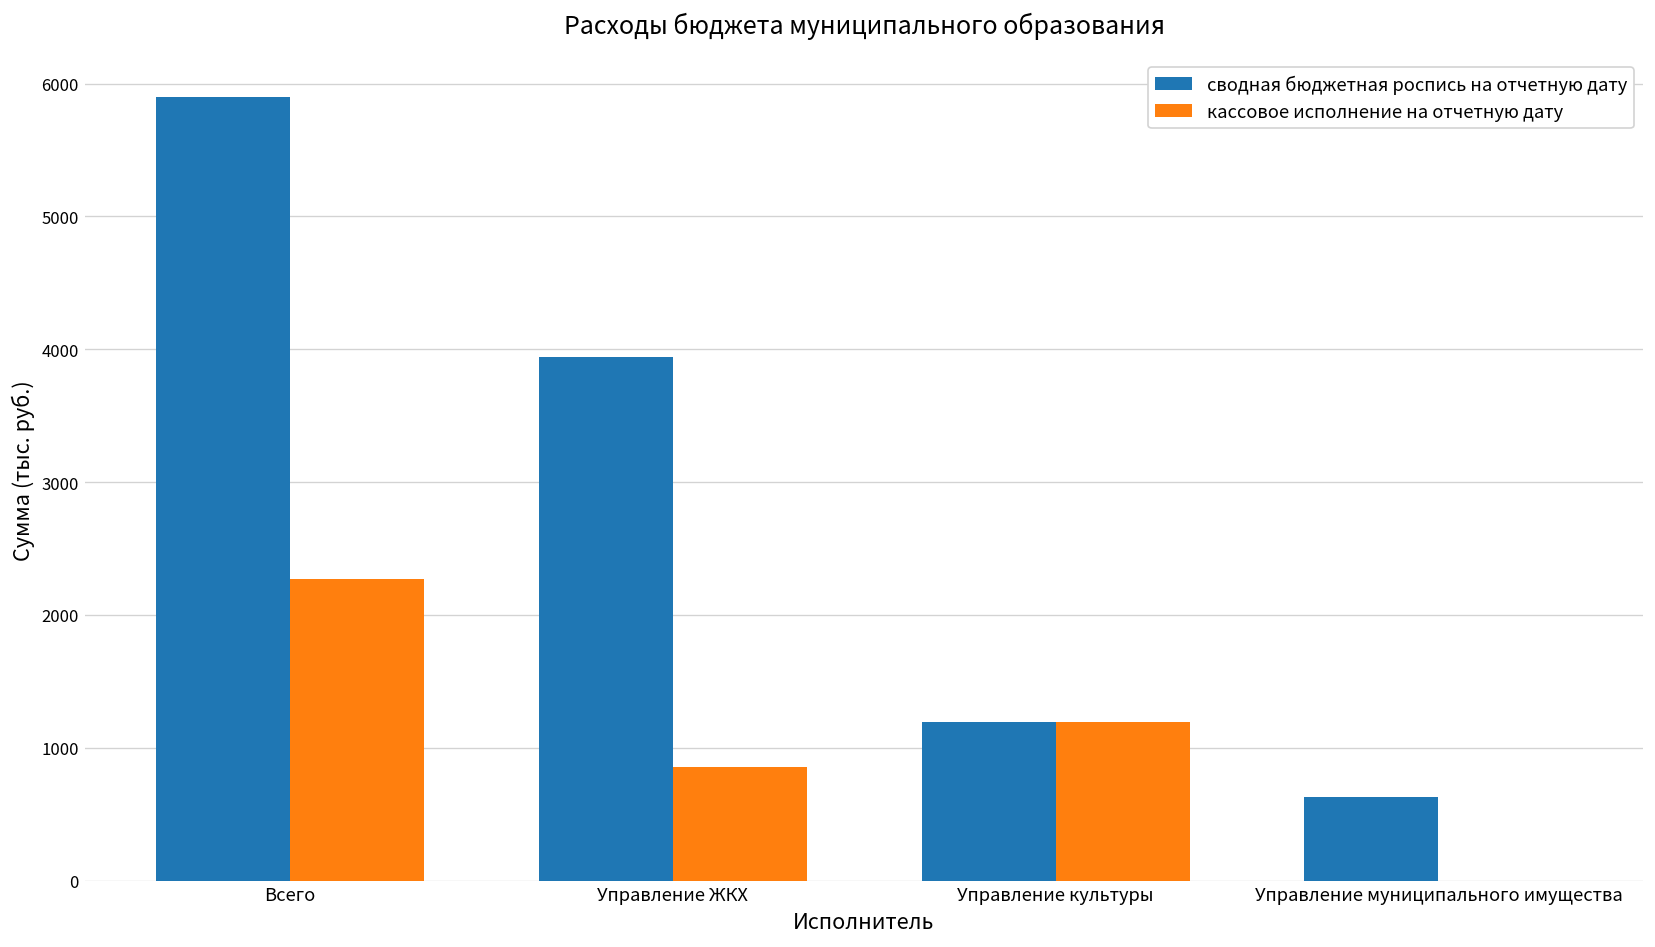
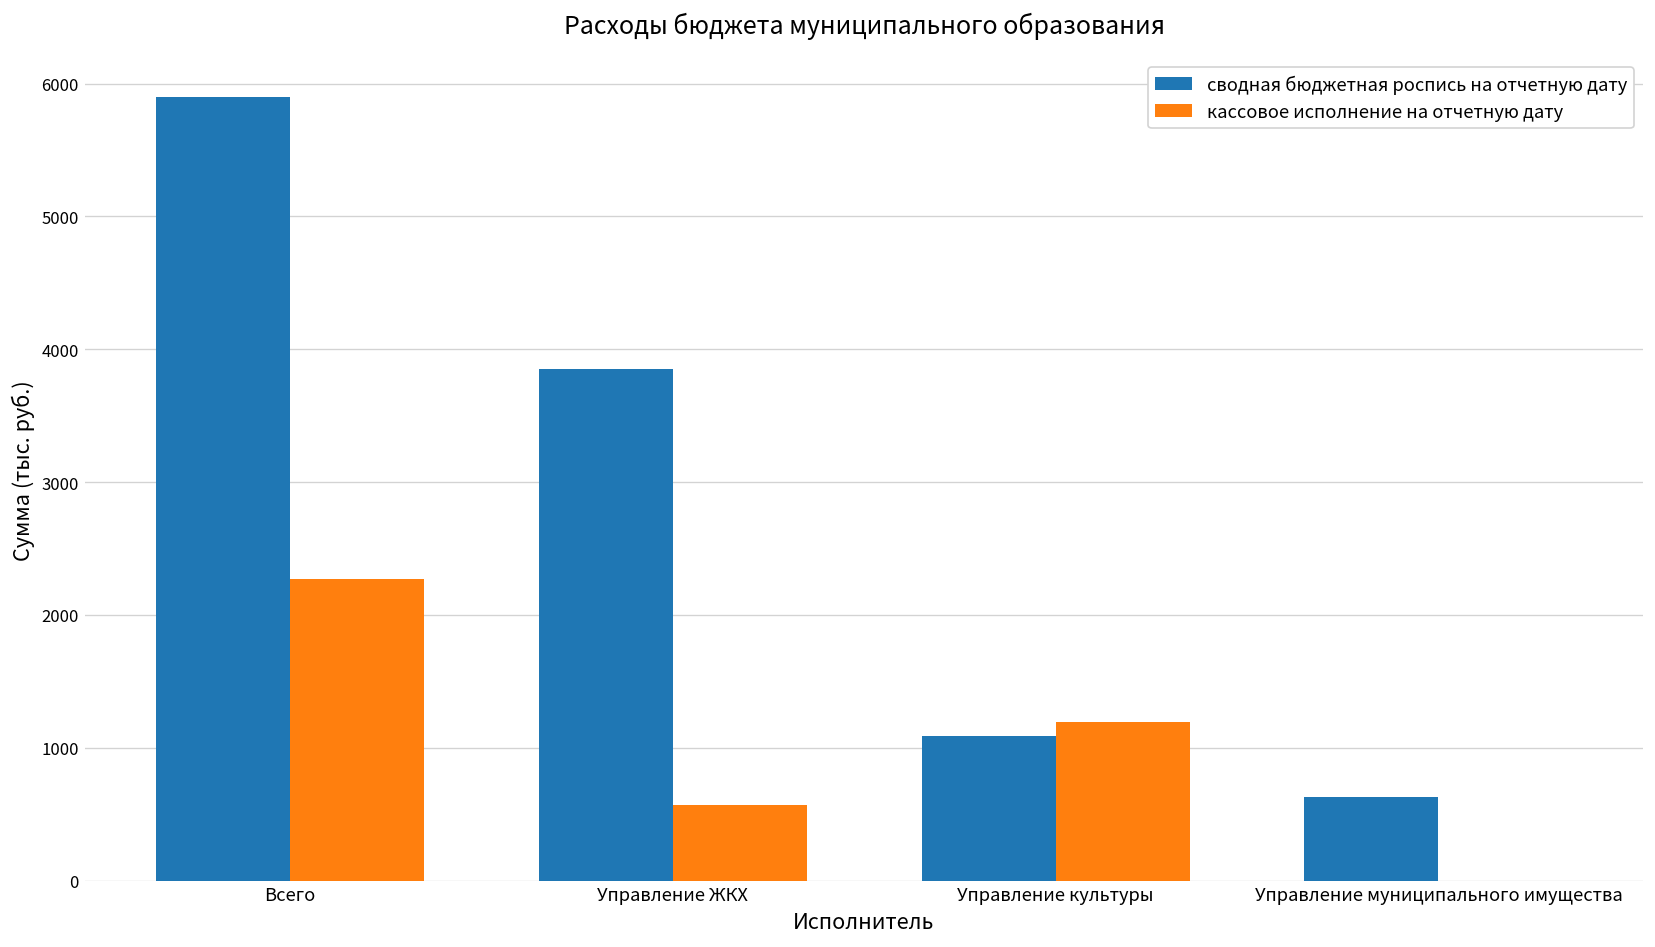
сводная бюджетная роспись на отчетную дату, Управление ЖКХ: 3940 -> 3850
кассовое исполнение на отчетную дату, Управление ЖКХ: 850 -> 570
сводная бюджетная роспись на отчетную дату, Управление культуры: 1190 -> 1080
